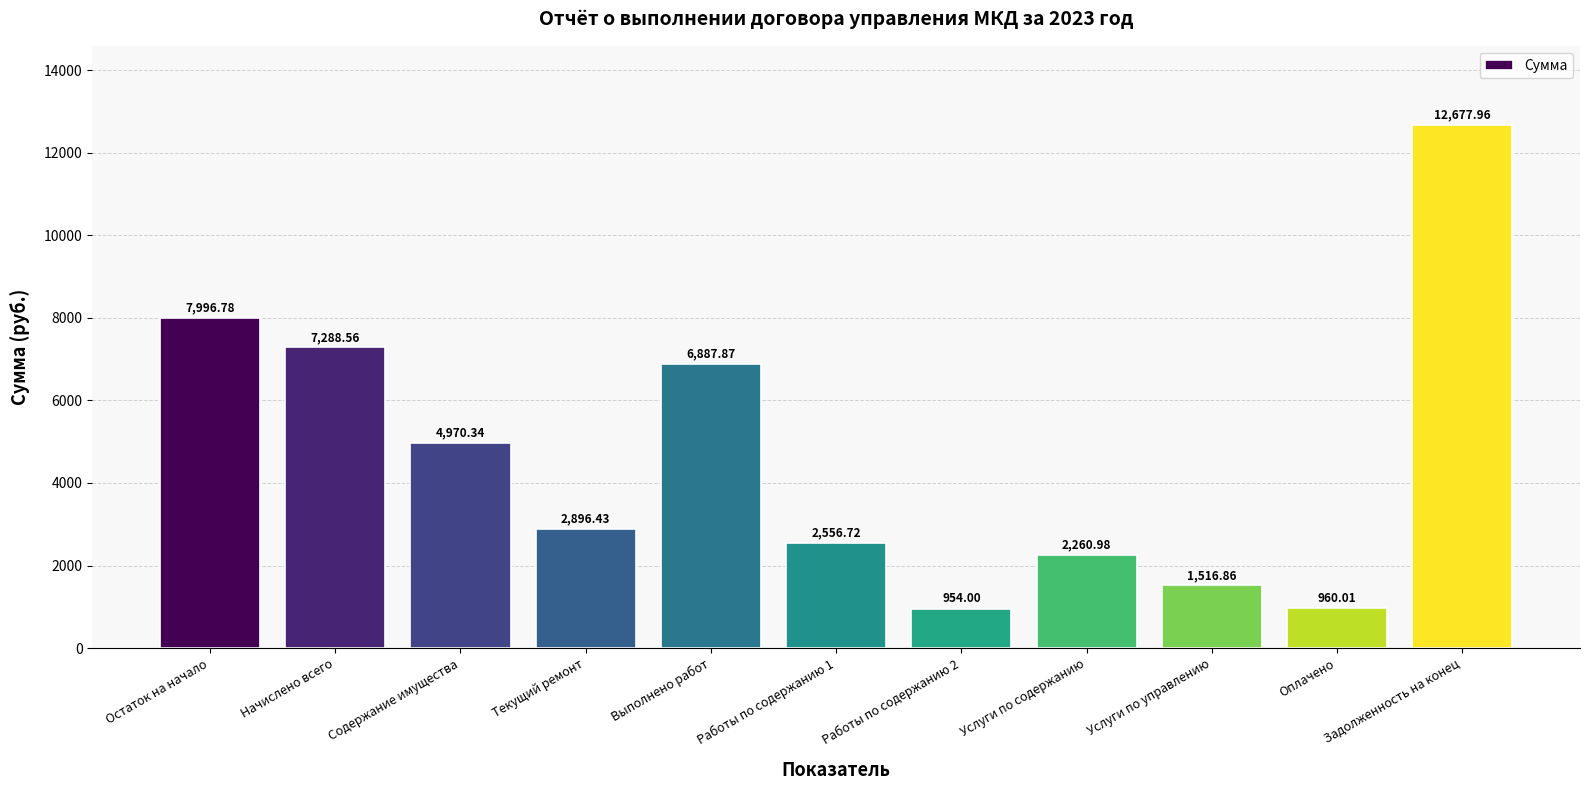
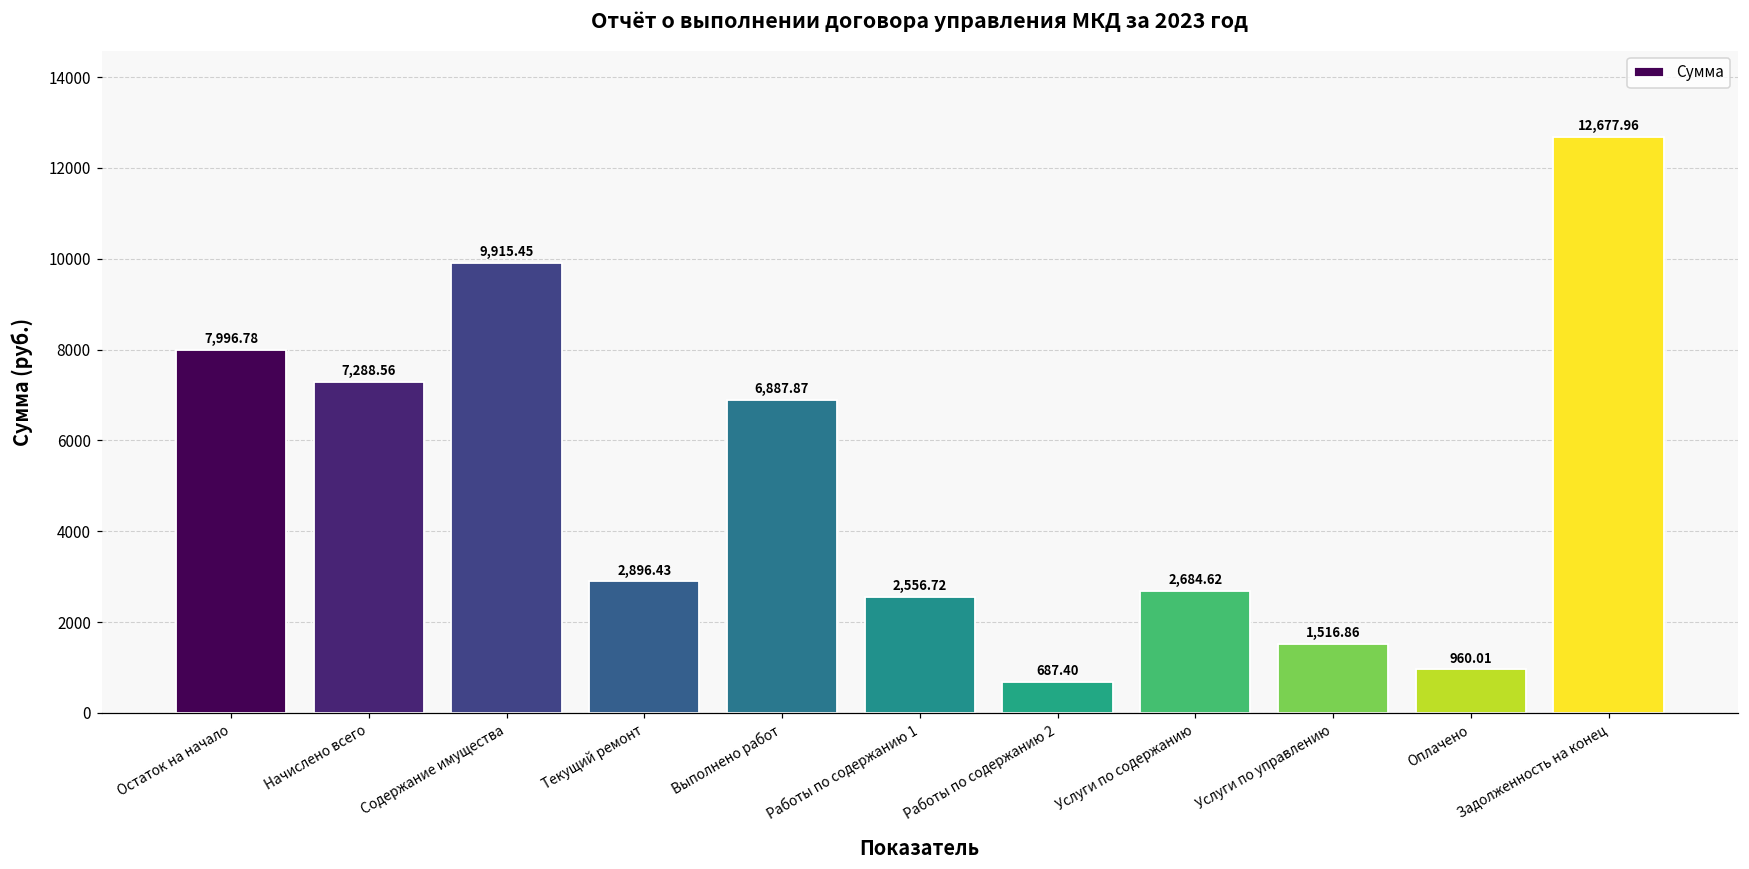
Содержание имущества: 4,970.34 -> 9,915.45
Работы по содержанию 2: 954.00 -> 687.40
Услуги по содержанию: 2,260.98 -> 2,684.62
